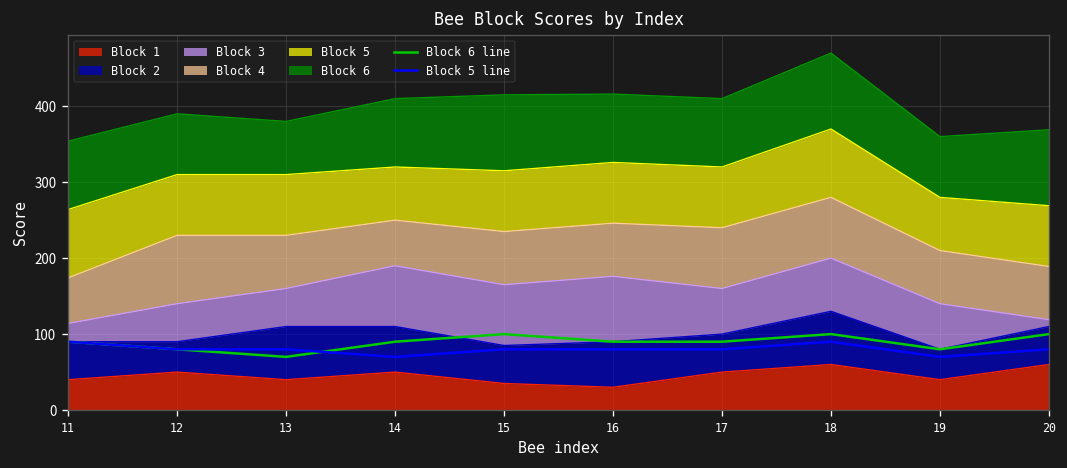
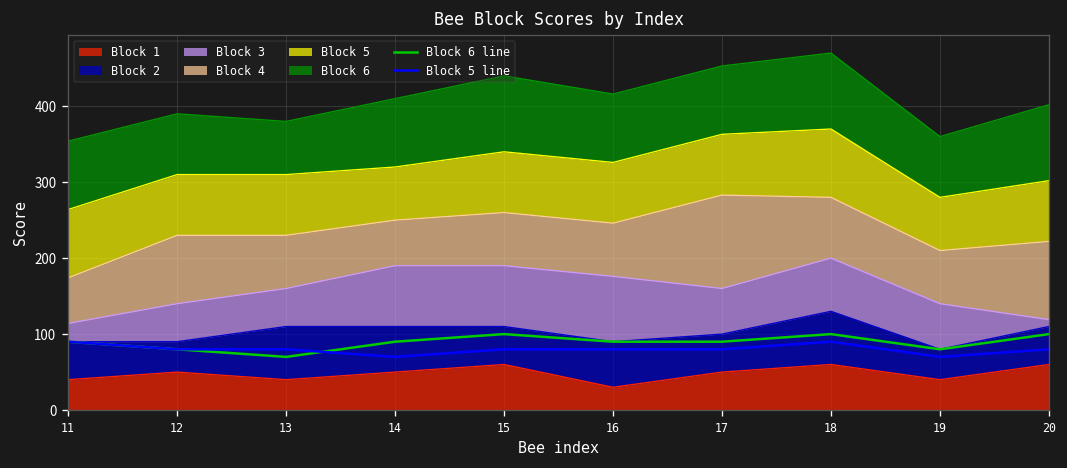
Block 1, 15: 40 -> 60
Block 4, 17: 80 -> 120
Block 4, 20: 70 -> 100
